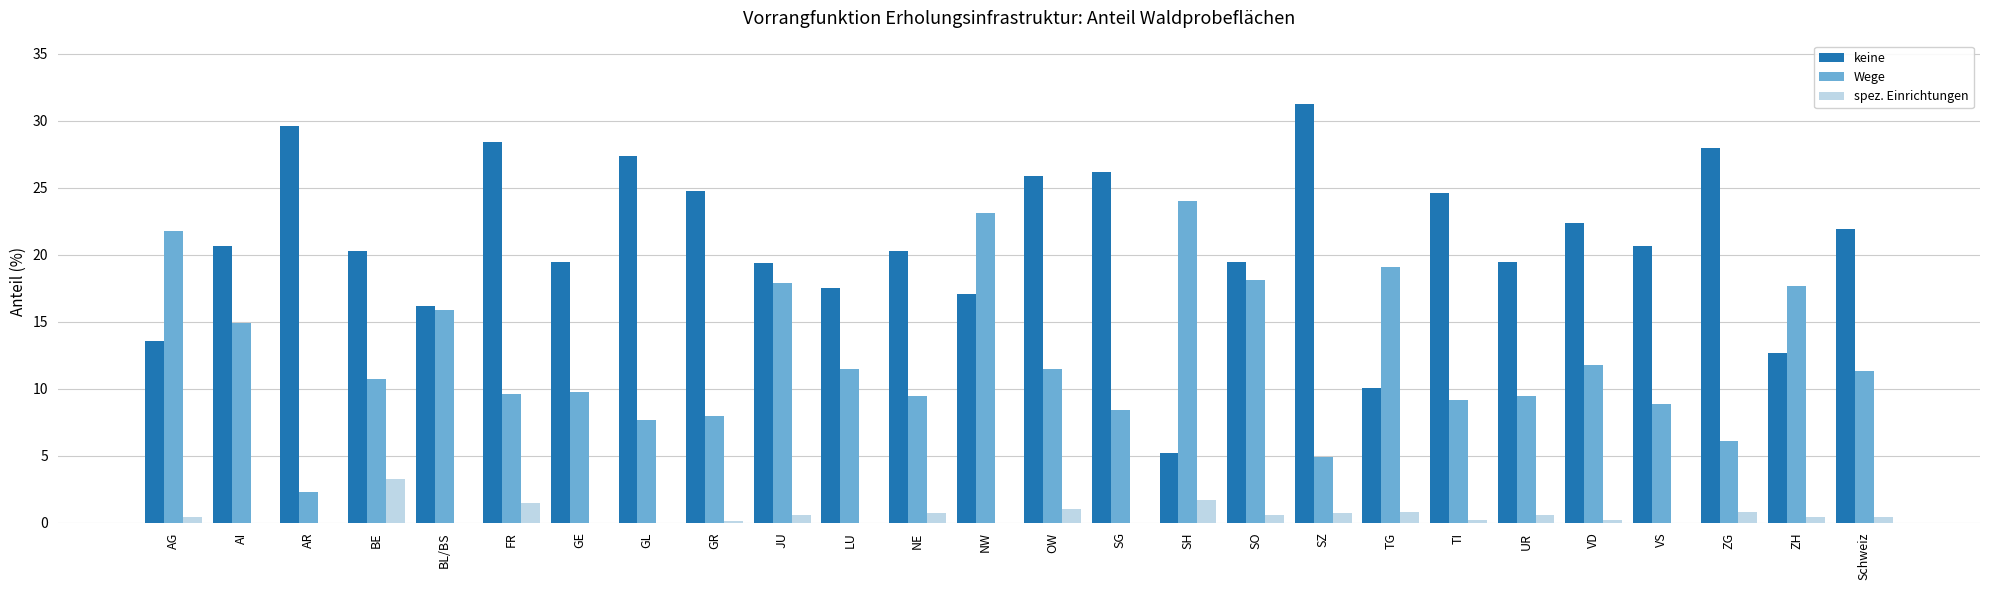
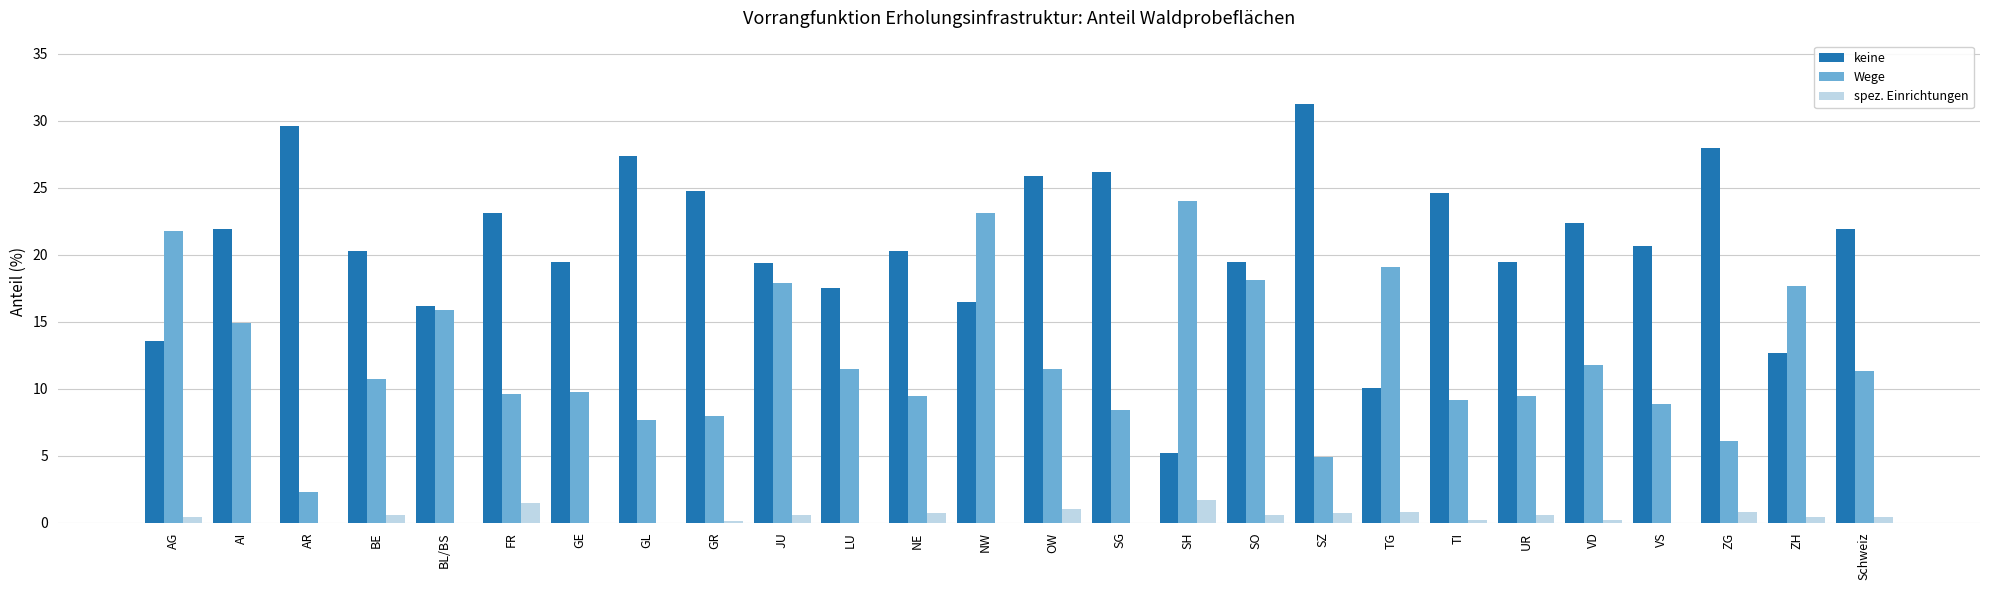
keine, AI: 20.7 -> 21.9
spez. Einrichtungen, BE: 3.3 -> 0.6
keine, FR: 28.4 -> 23.1
keine, NW: 17.1 -> 16.5
